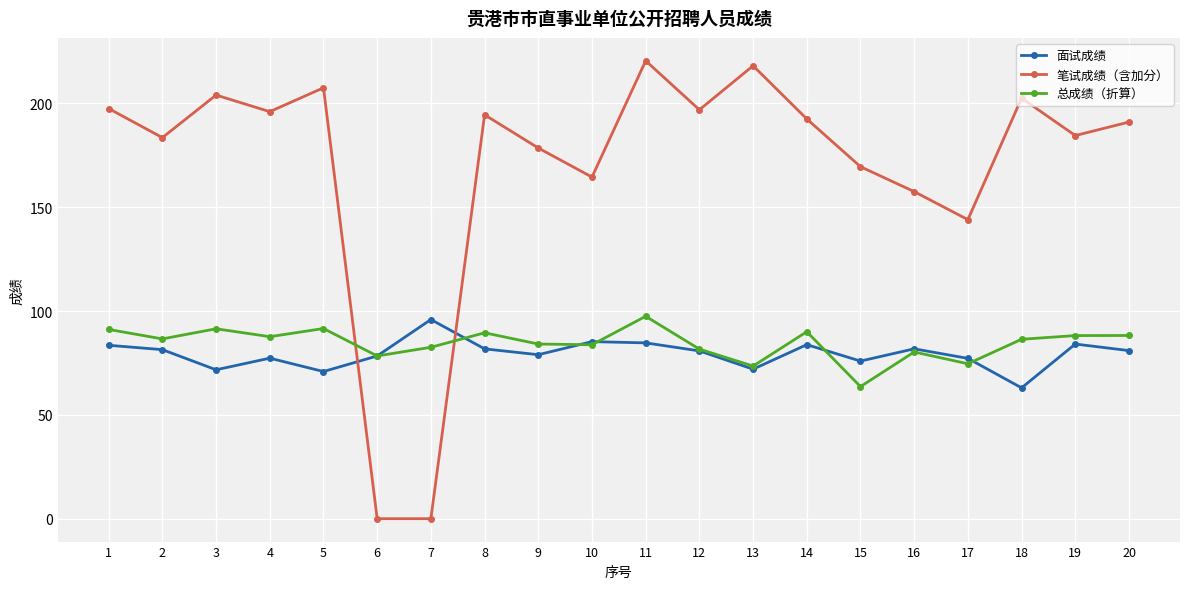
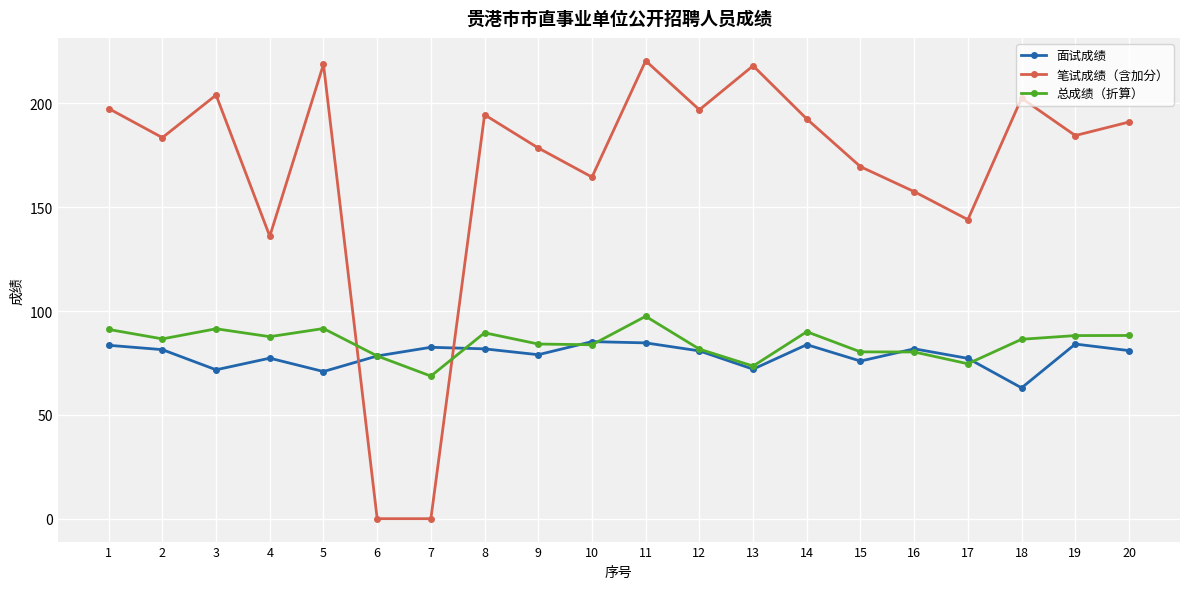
笔试成绩（含加分）, 4: 196 -> 136
笔试成绩（含加分）, 5: 208 -> 219
面试成绩, 7: 96 -> 83
总成绩（折算）, 7: 83 -> 69
总成绩（折算）, 15: 64 -> 80
